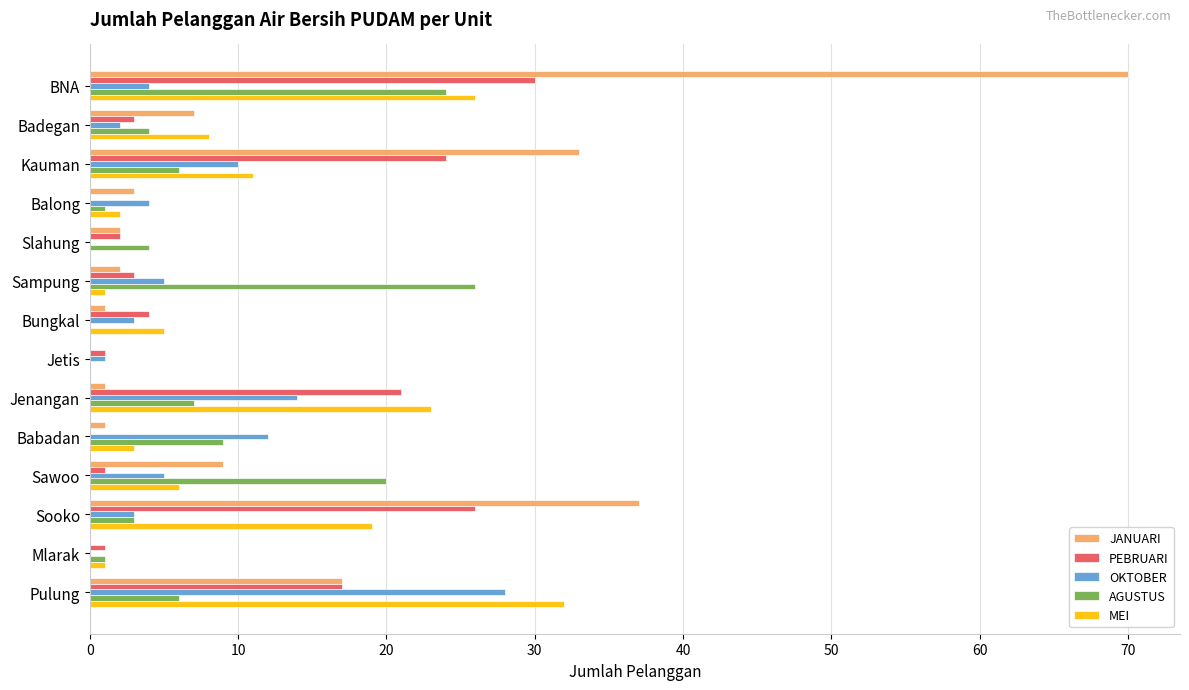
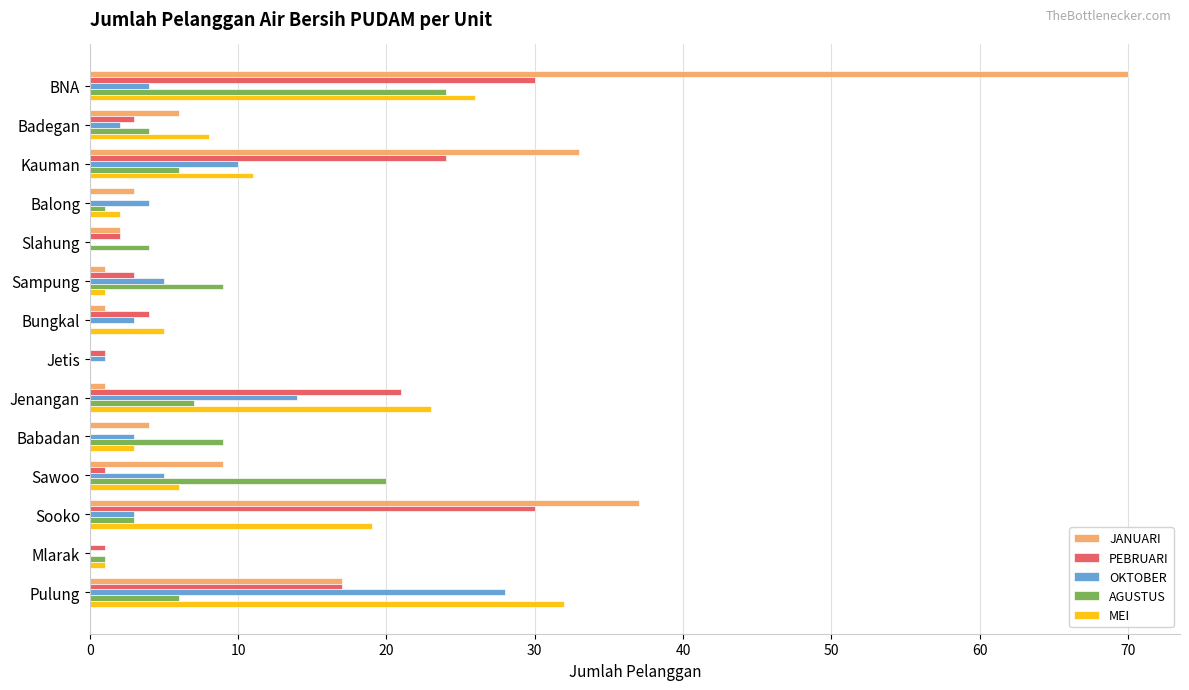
JANUARI, Badegan: 7 -> 6
JANUARI, Sampung: 2 -> 1
AGUSTUS, Sampung: 26 -> 9
JANUARI, Babadan: 1 -> 4
OKTOBER, Babadan: 12 -> 3
PEBRUARI, Sooko: 26 -> 30
